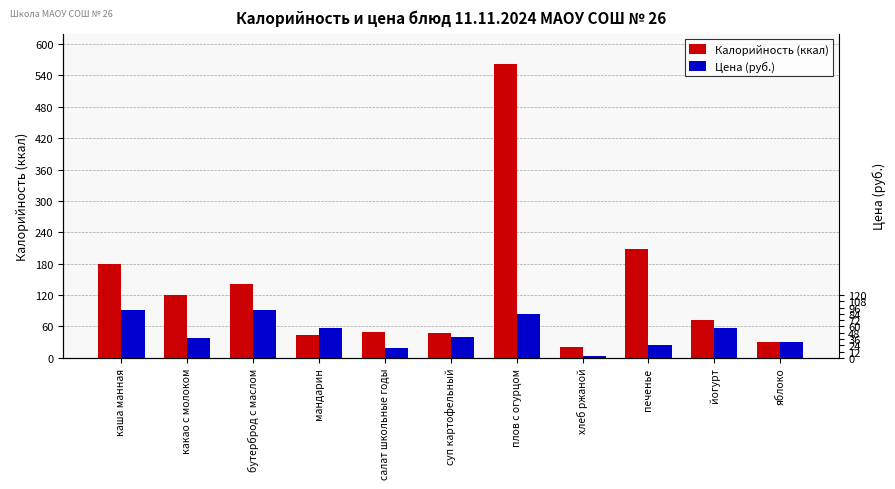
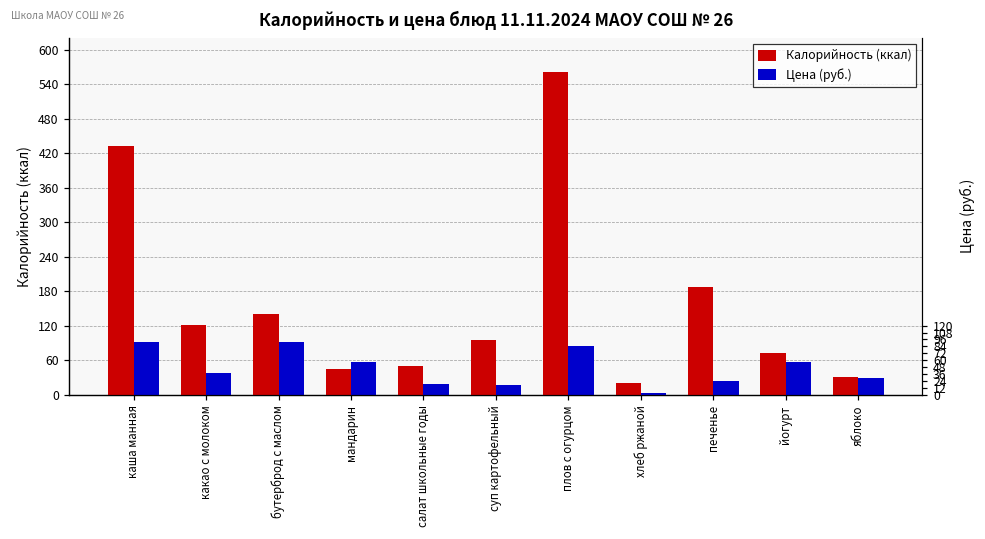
Калорийность (ккал), каша манная: 180 -> 430
Калорийность (ккал), суп картофельный: 50 -> 100
Цена (руб.), суп картофельный: 40 -> 20
Калорийность (ккал), печенье: 210 -> 190
